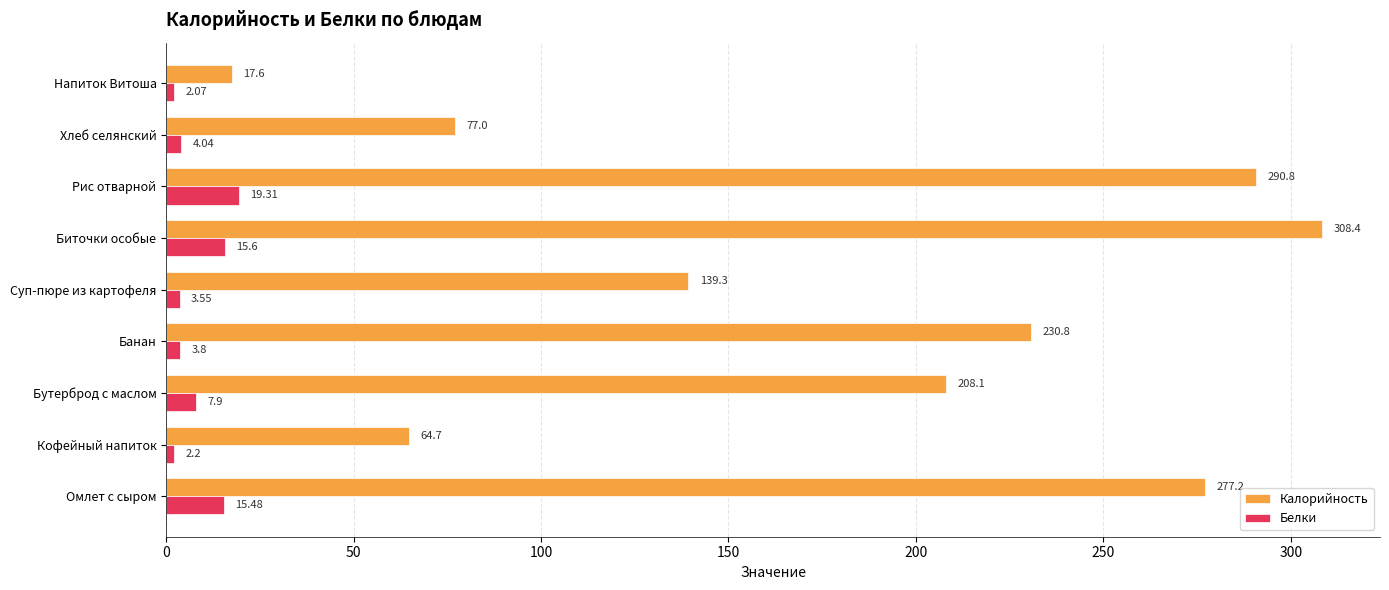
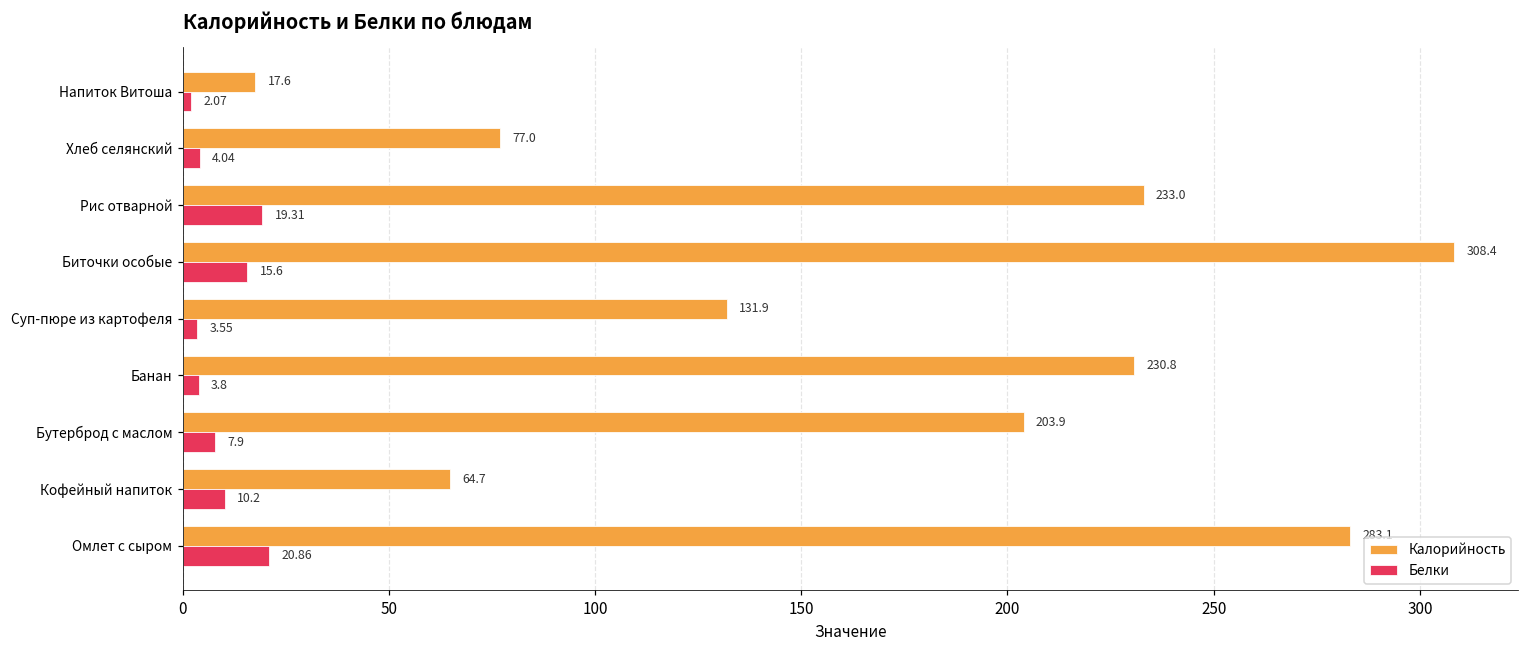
Калорийность, Рис отварной: 290.8 -> 233.0
Калорийность, Суп-пюре из картофеля: 139.3 -> 131.9
Калорийность, Бутерброд с маслом: 208.1 -> 203.9
Белки, Кофейный напиток: 2.2 -> 10.2
Калорийность, Омлет с сыром: 277 -> 283
Белки, Омлет с сыром: 15.48 -> 20.86
